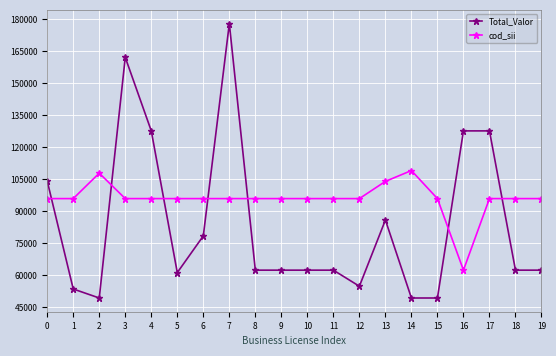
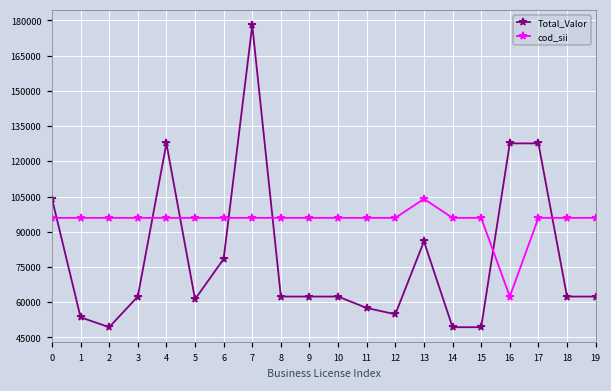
cod_sii, 2: 108000 -> 96000
Total_Valor, 3: 162000 -> 62000
Total_Valor, 11: 62000 -> 58000
cod_sii, 14: 109000 -> 96000
